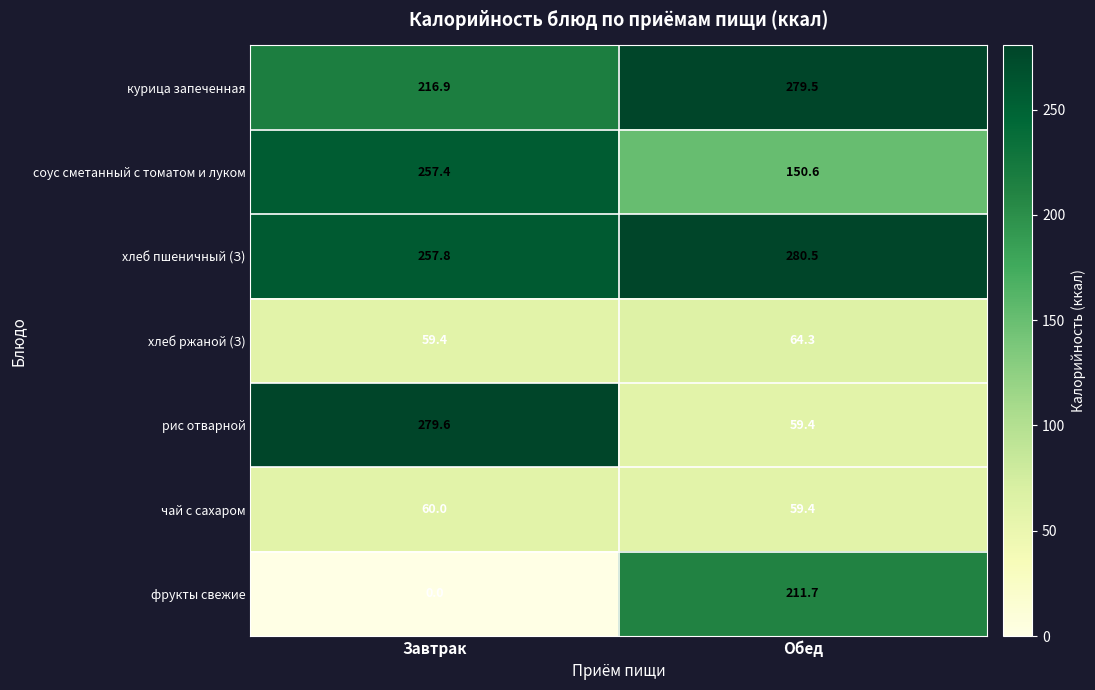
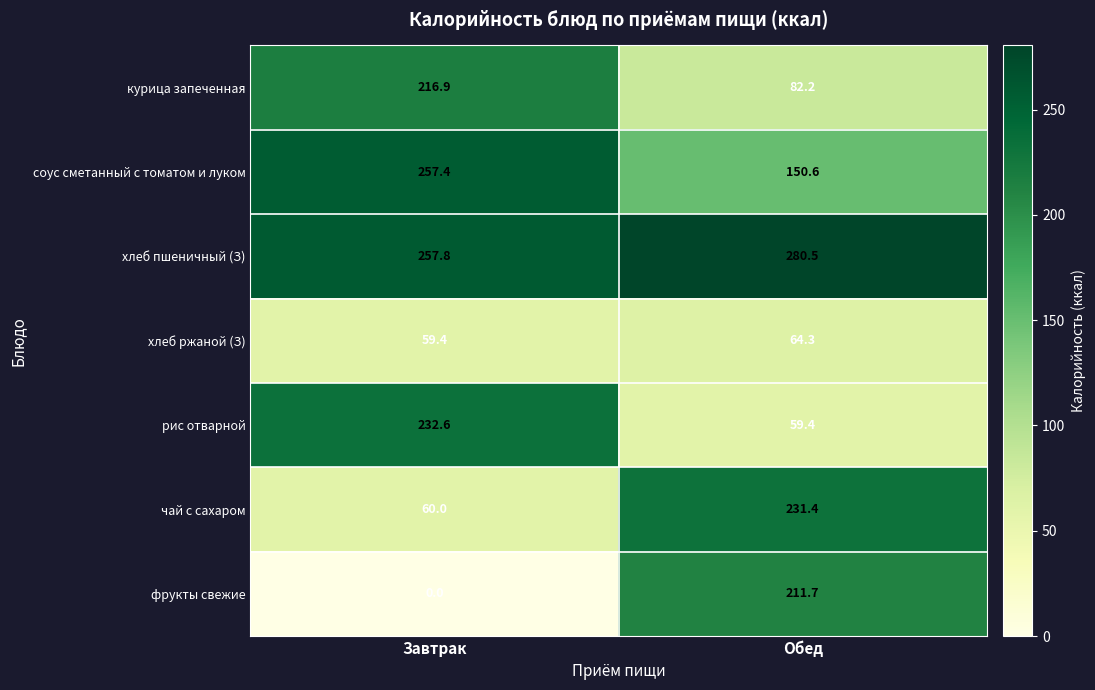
курица запеченная, Обед: 279.5 -> 82.2
рис отварной, Завтрак: 279.6 -> 232.6
чай с сахаром, Обед: 59.4 -> 231.4
